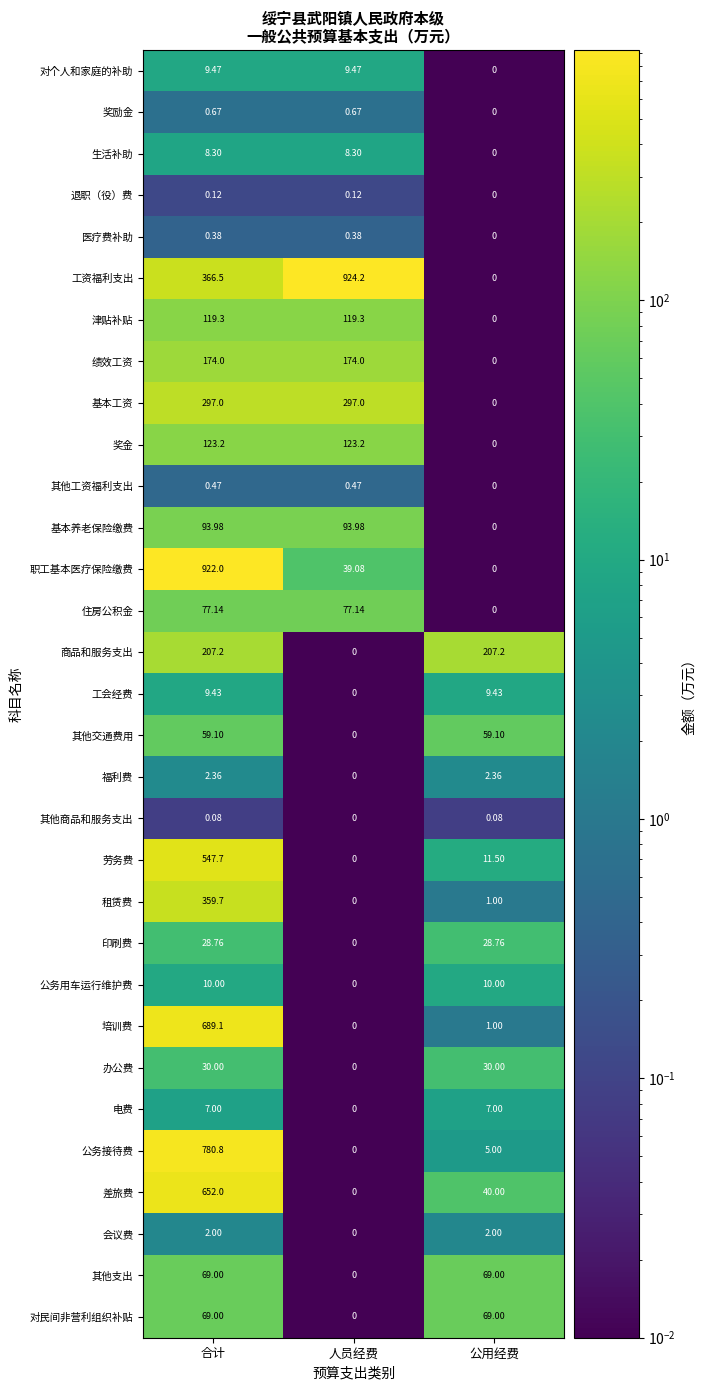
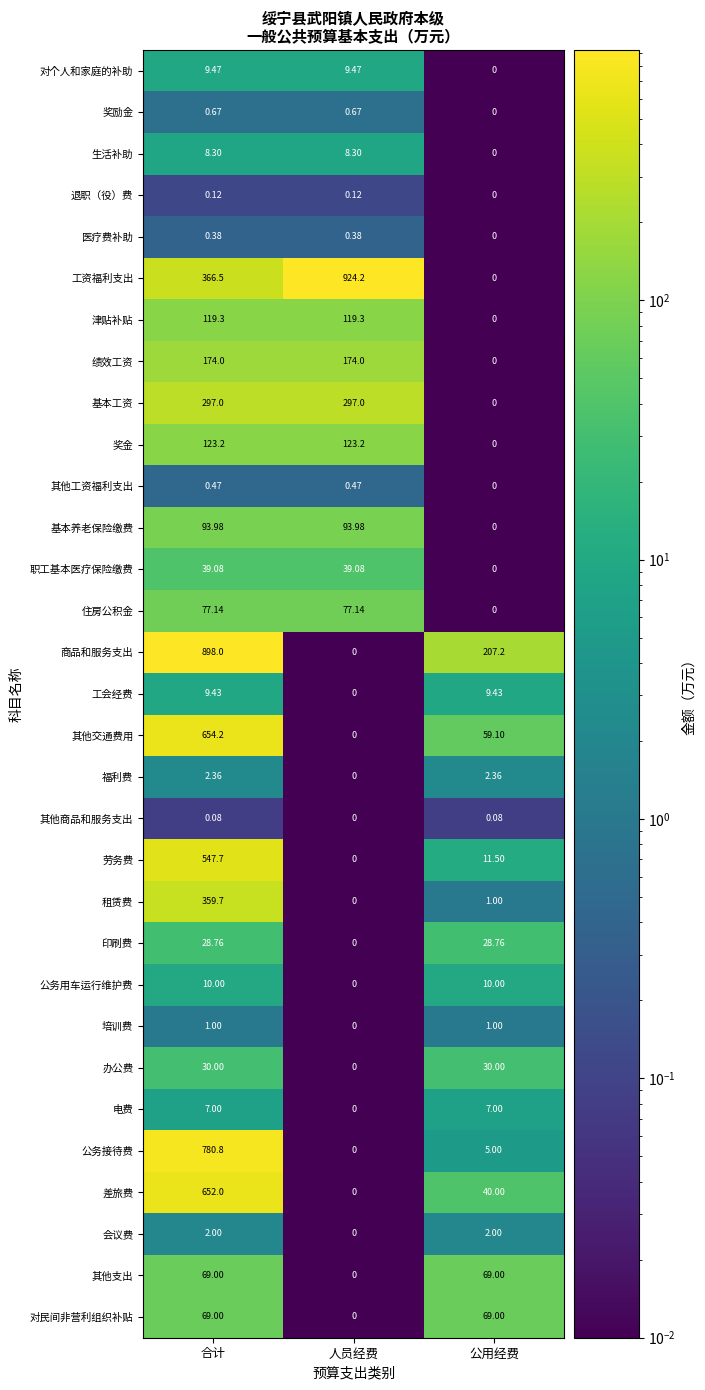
职工基本医疗保险缴费, 合计: 922.0 -> 39.08
商品和服务支出, 合计: 207.2 -> 898.0
其他交通费用, 合计: 59.10 -> 654.2
培训费, 合计: 689.1 -> 1.00
